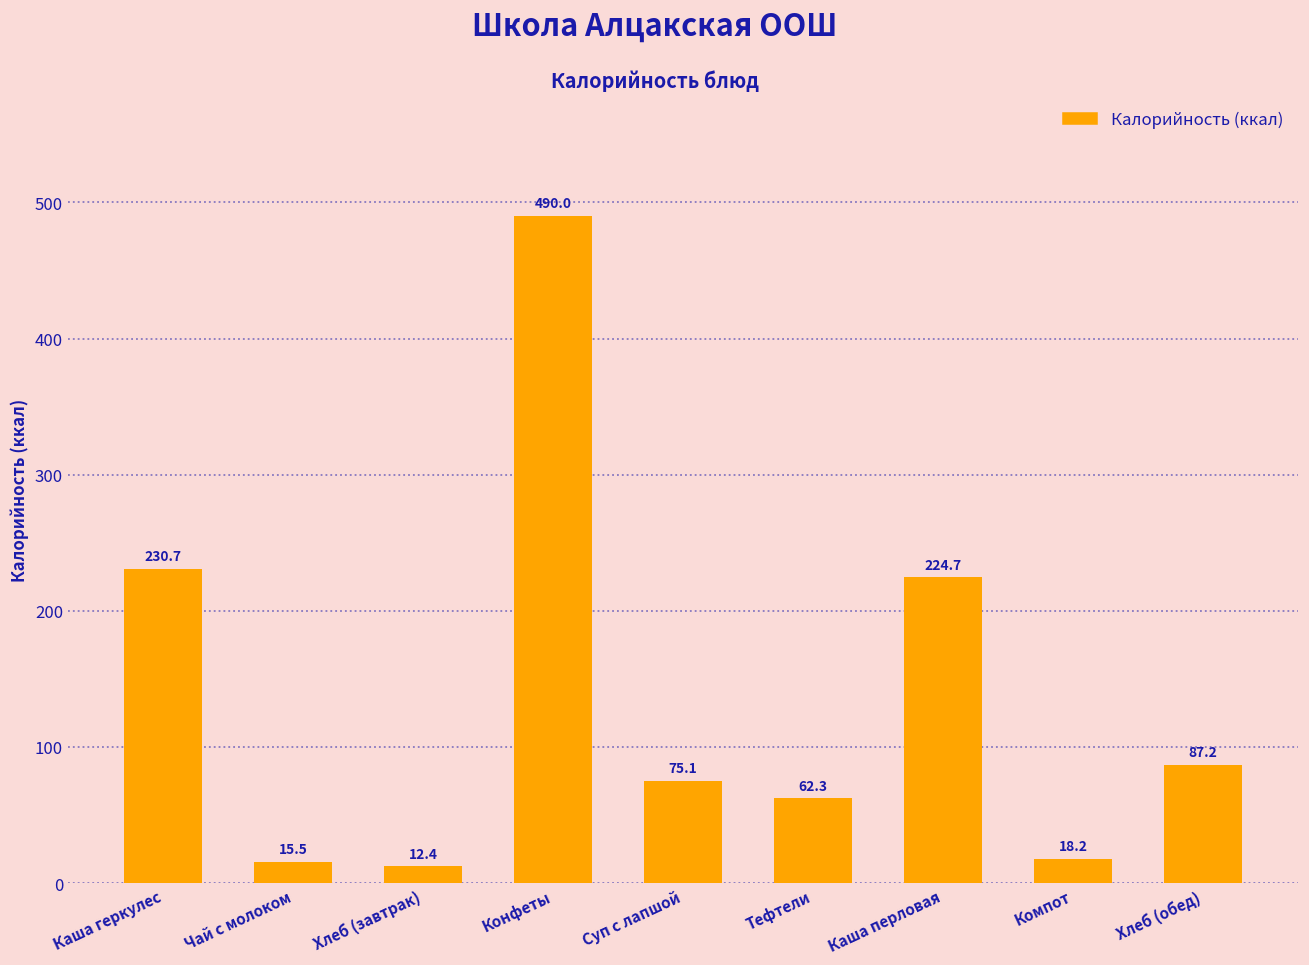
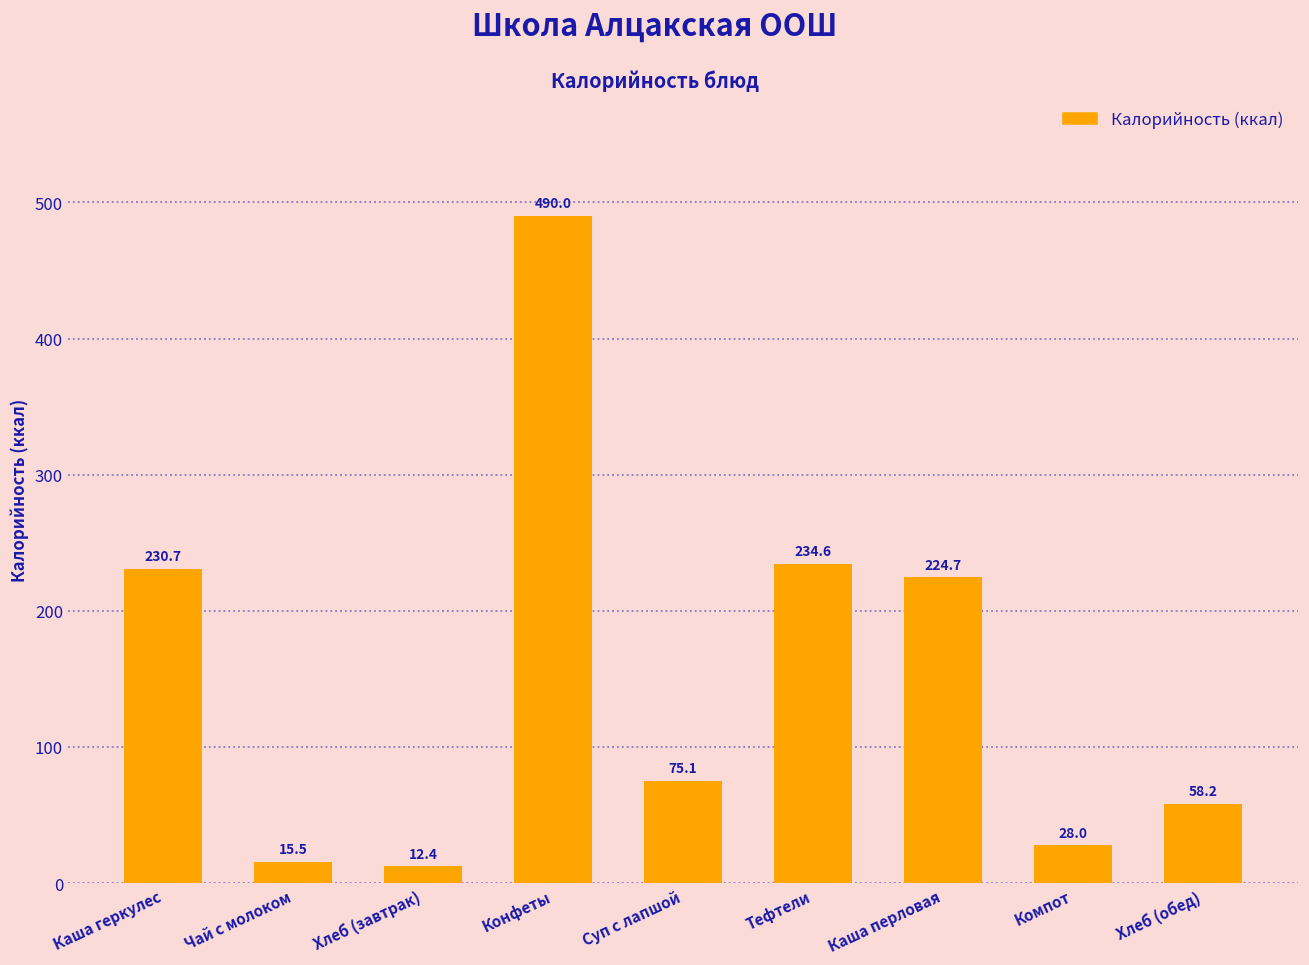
Тефтели: 62.3 -> 234.6
Компот: 18.2 -> 28.0
Хлеб (обед): 87.2 -> 58.2
